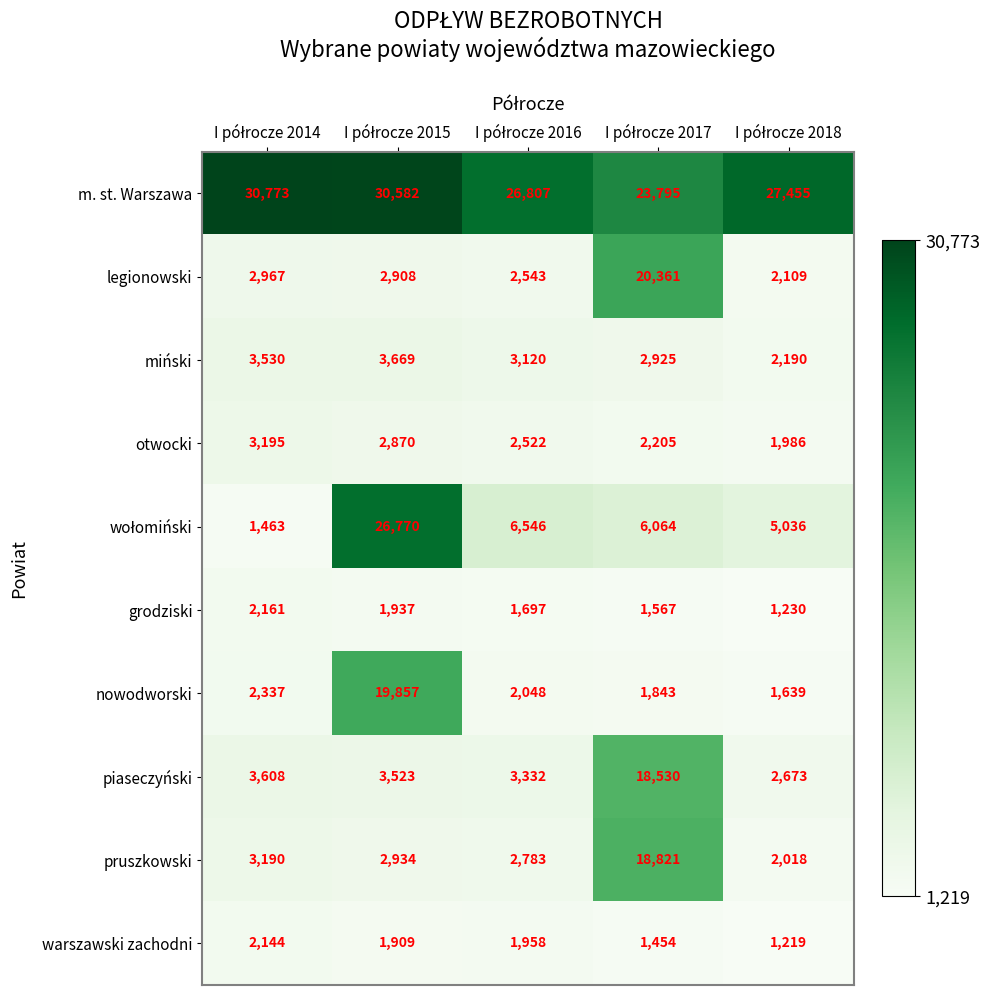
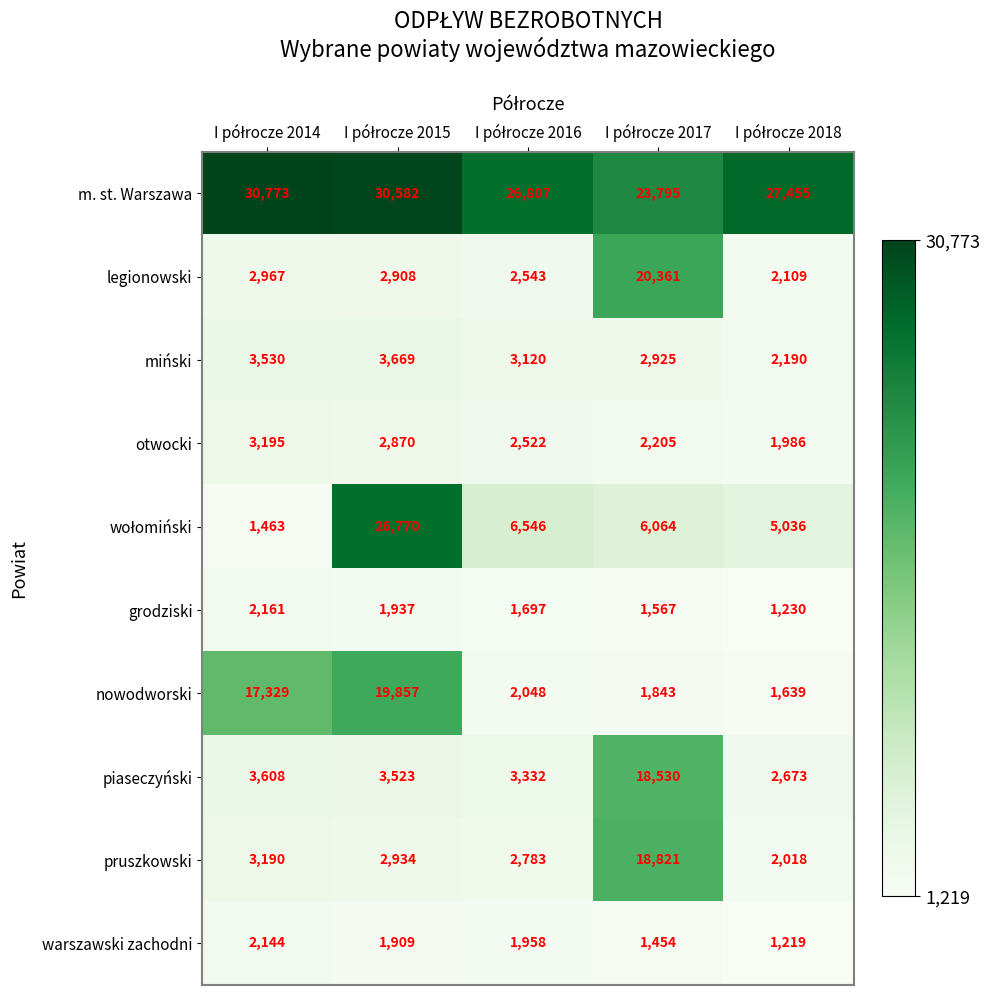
nowodworski, I półrocze 2014: 2,337 -> 17,329
